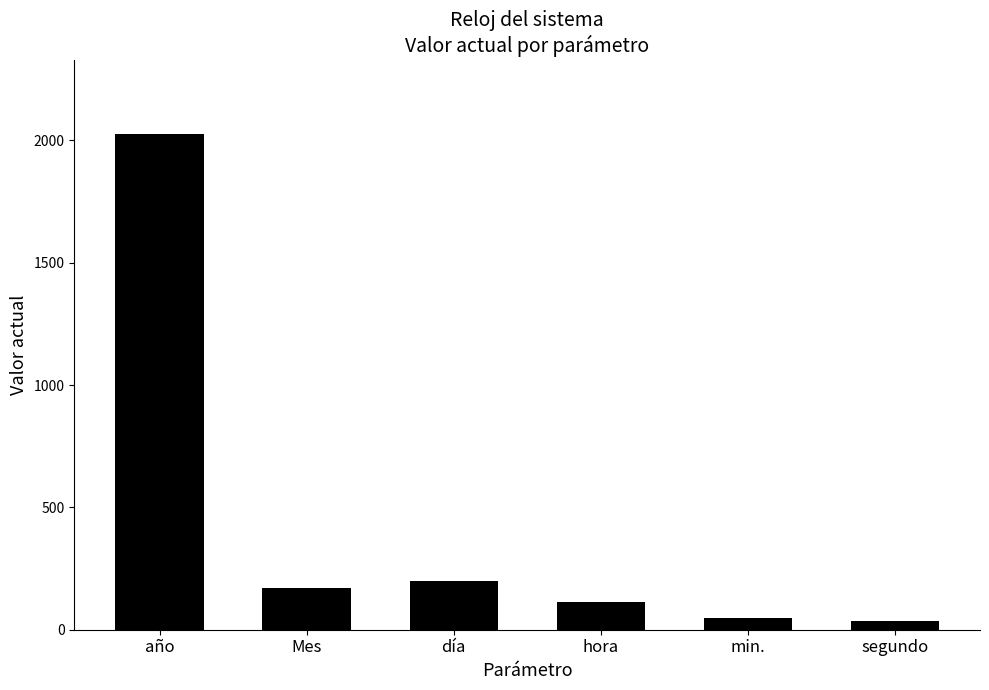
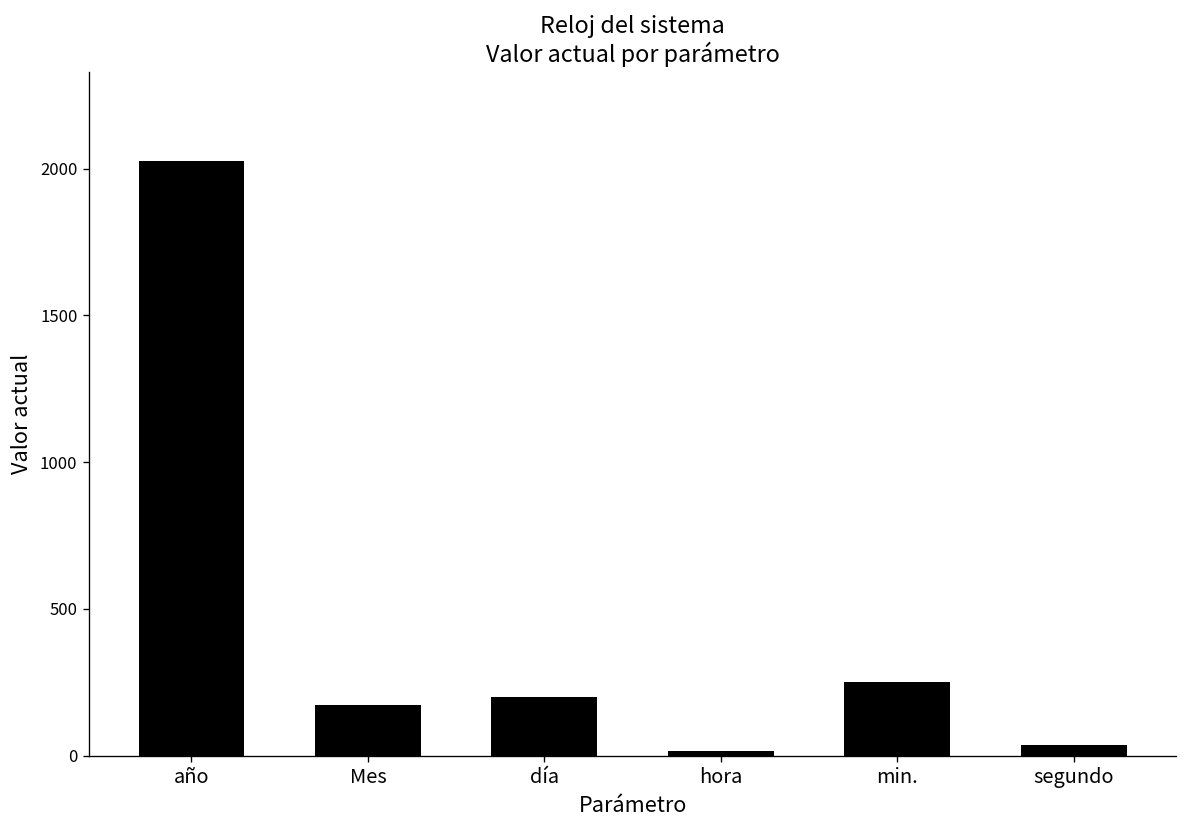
hora: 120 -> 20
min.: 50 -> 250
